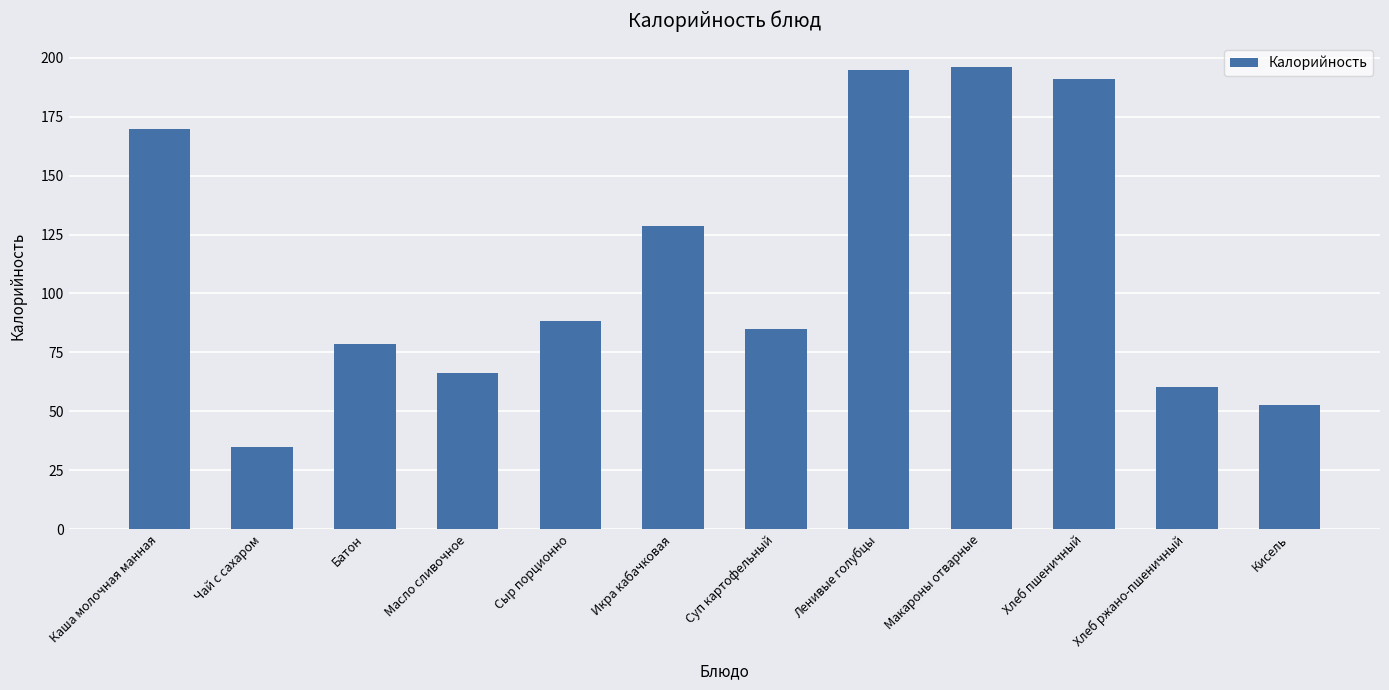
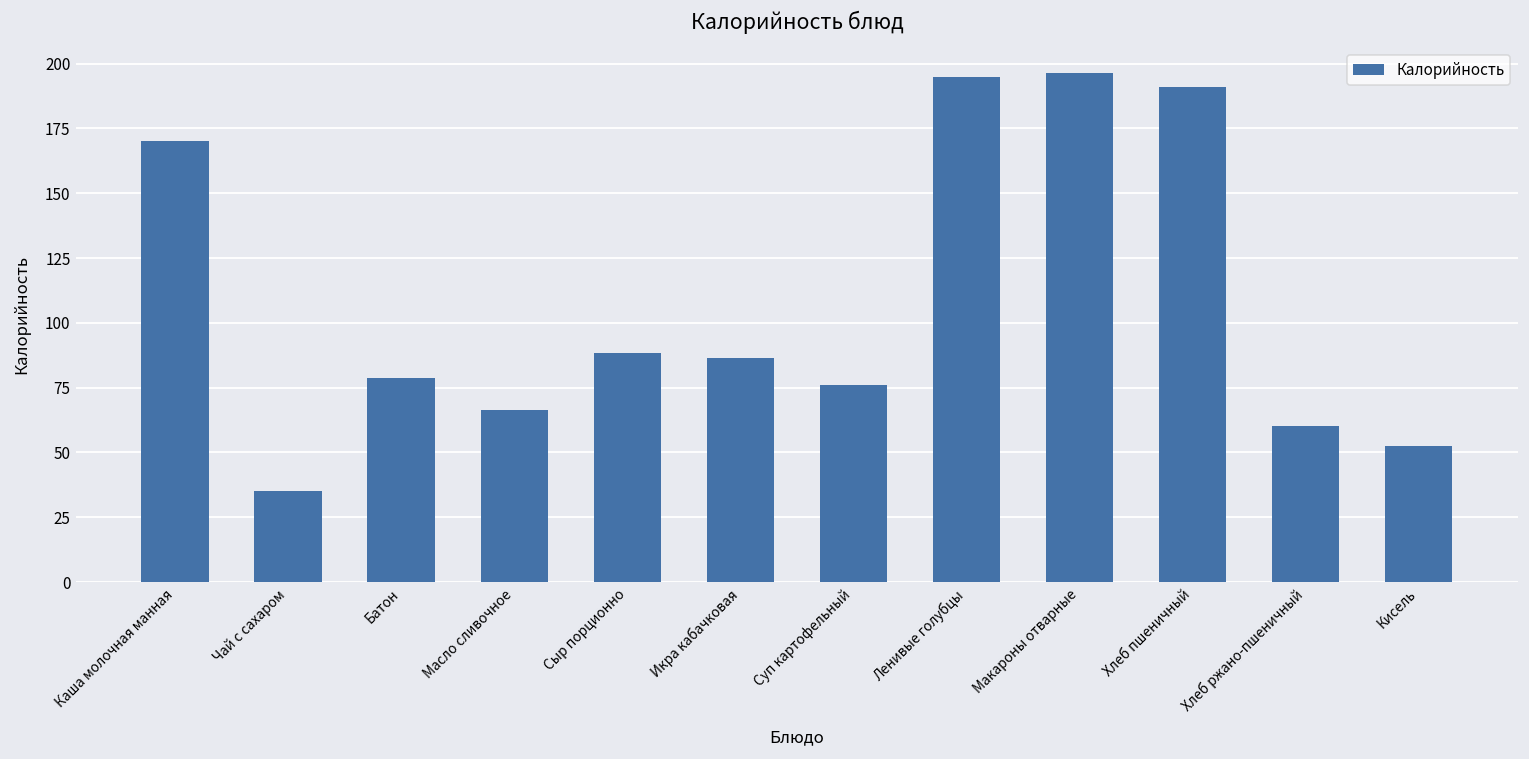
Икра кабачковая: 129 -> 86
Суп картофельный: 85 -> 76
